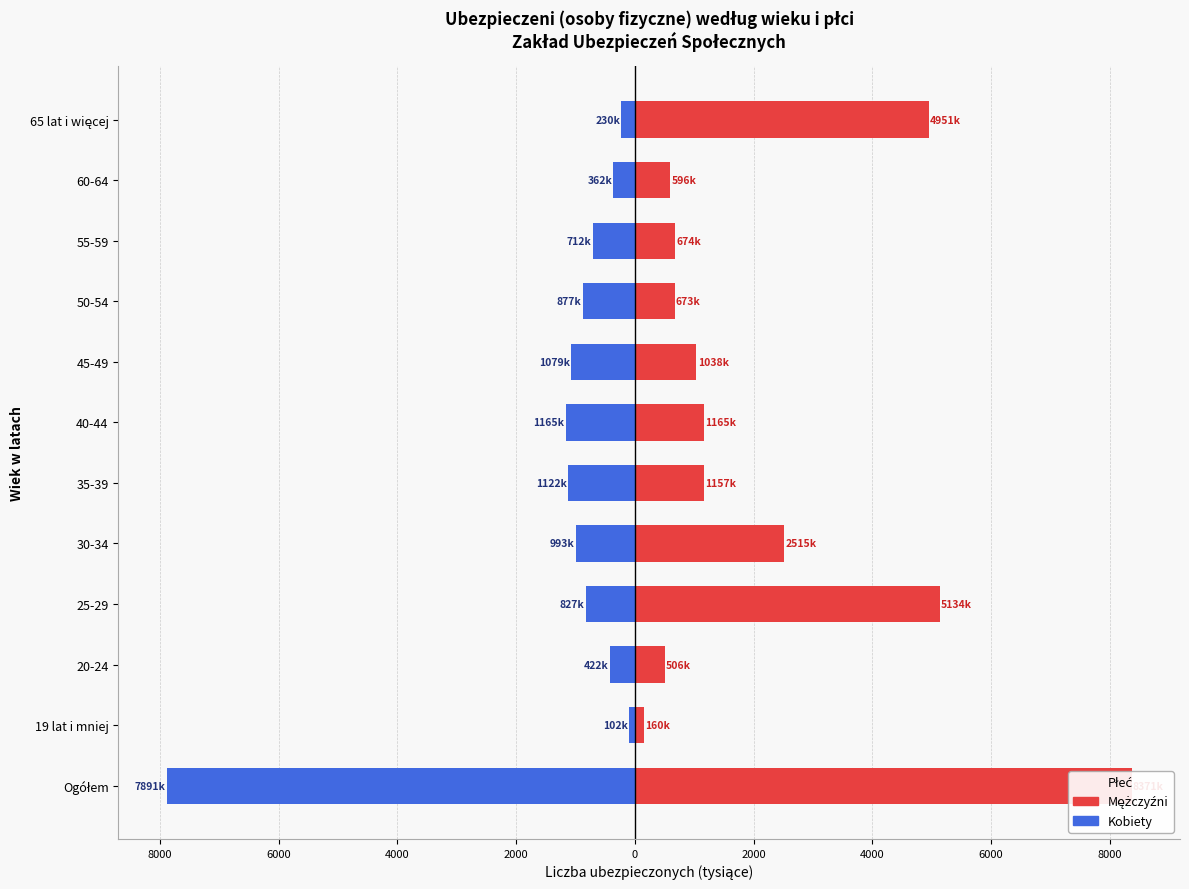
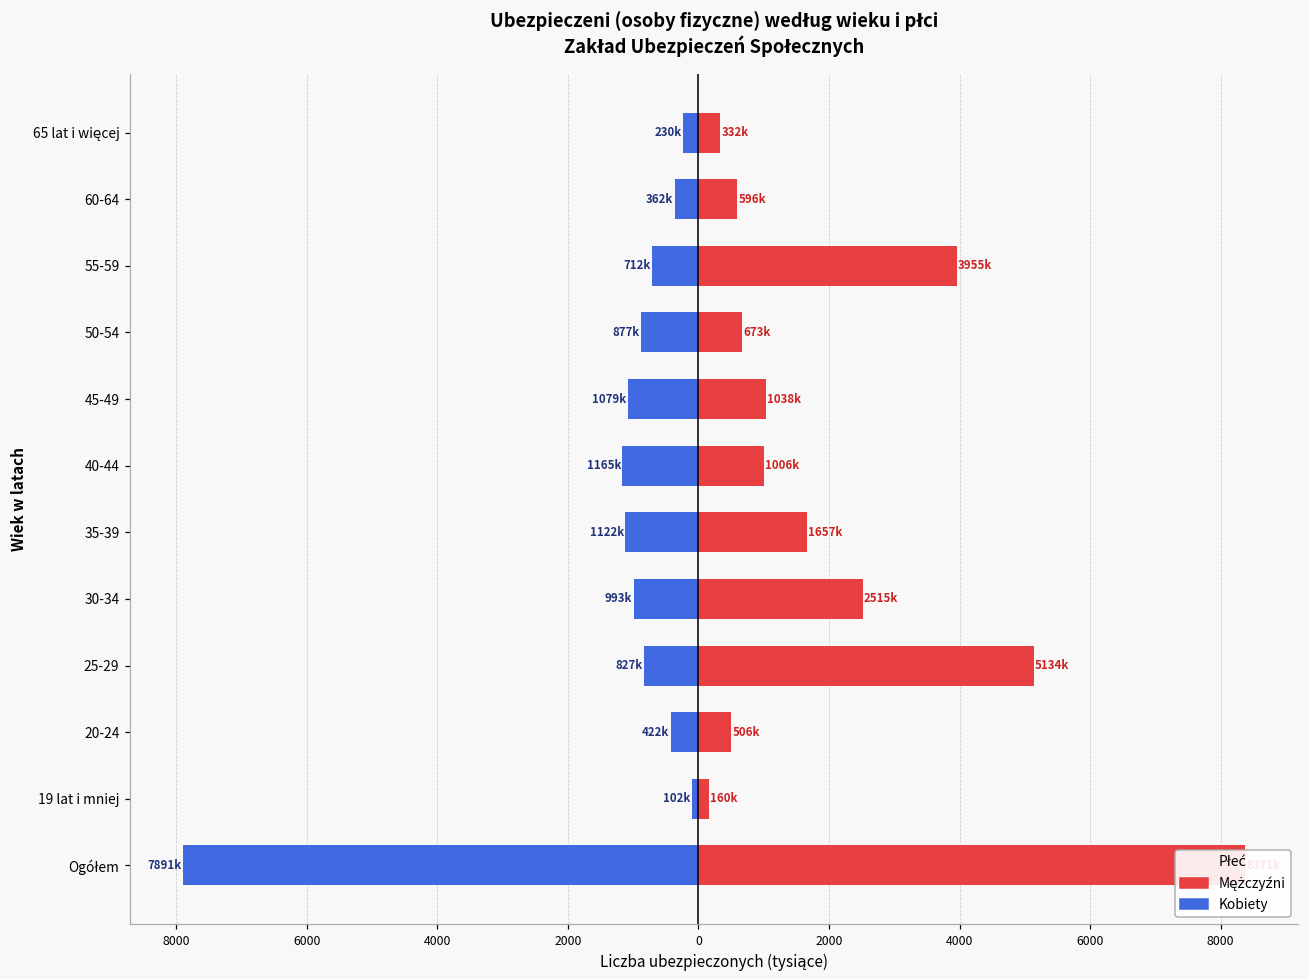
Mężczyźni, 65 lat i więcej: 4951k -> 332k
Mężczyźni, 55-59: 674k -> 3955k
Mężczyźni, 40-44: 1165k -> 1006k
Mężczyźni, 35-39: 1157k -> 1657k
